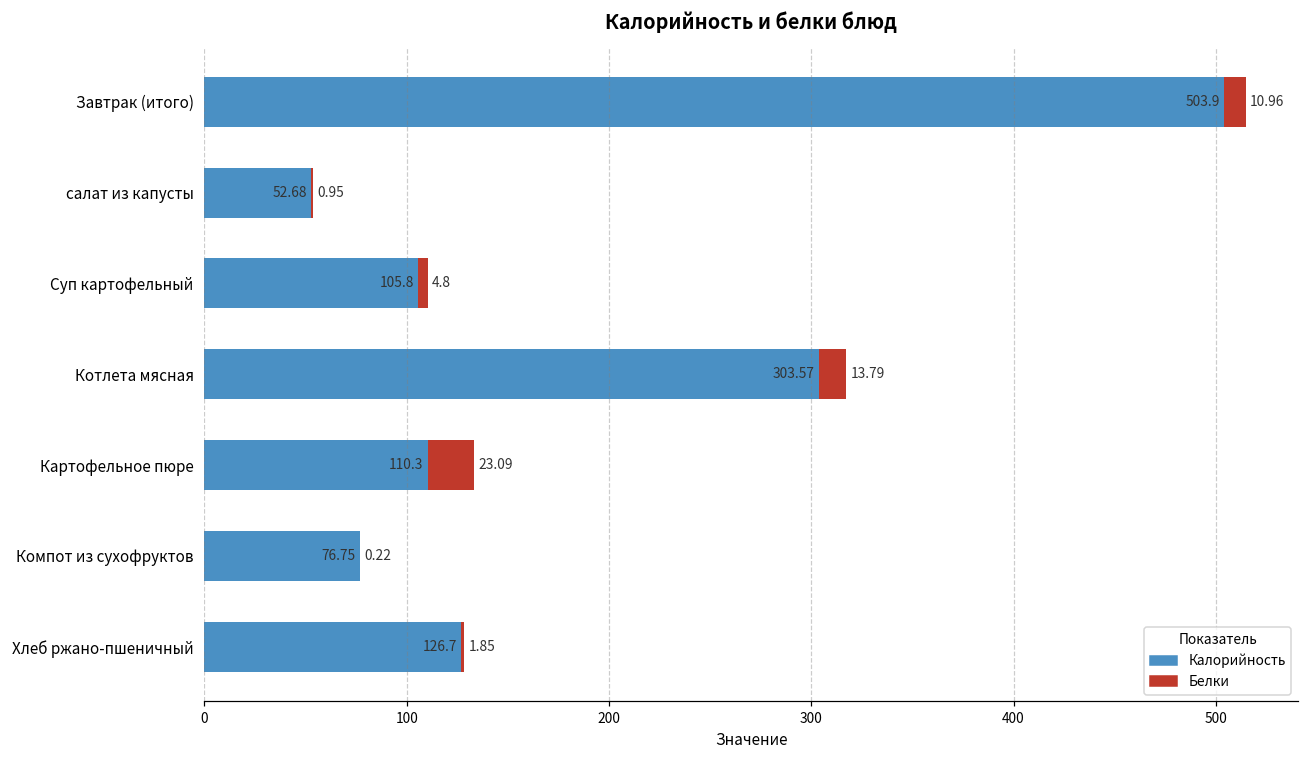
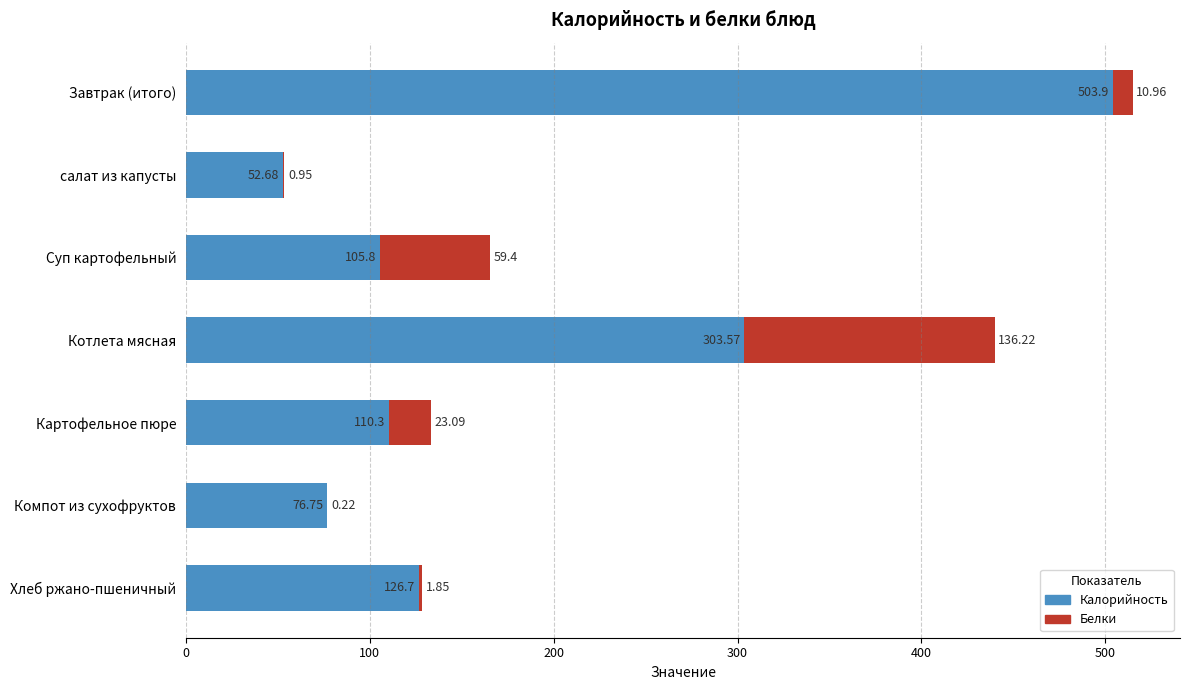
Белки, Суп картофельный: 4.8 -> 59.4
Белки, Котлета мясная: 13.79 -> 136.22
